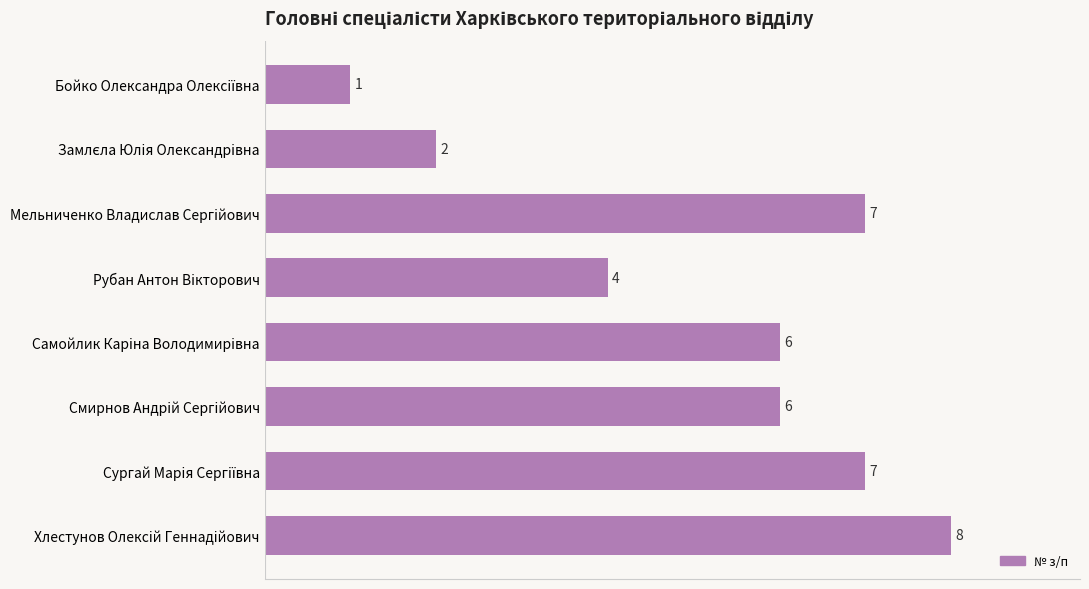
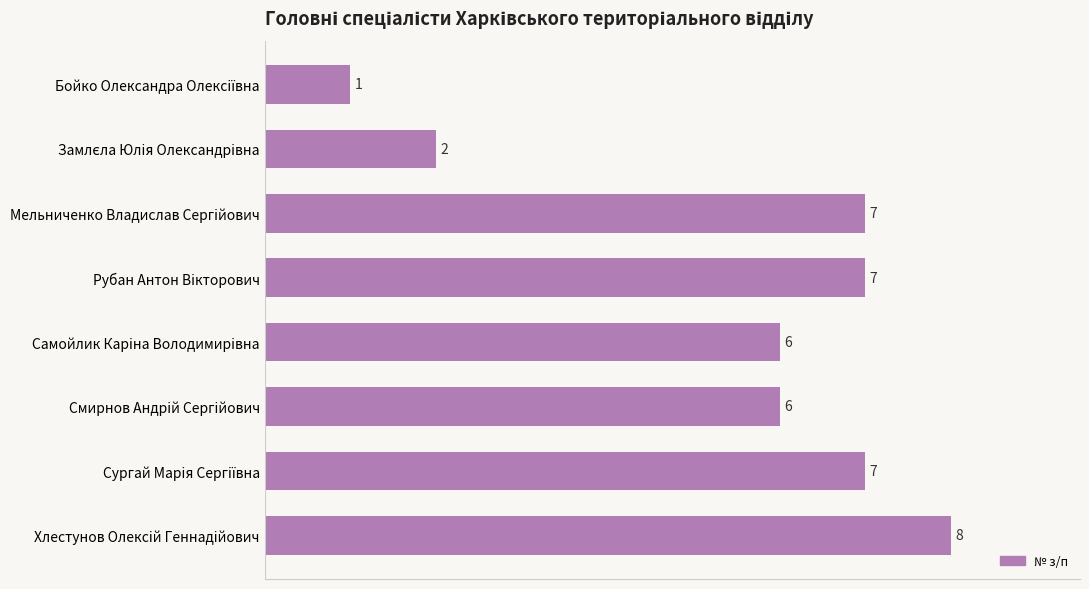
Рубан Антон Вікторович: 4 -> 7
